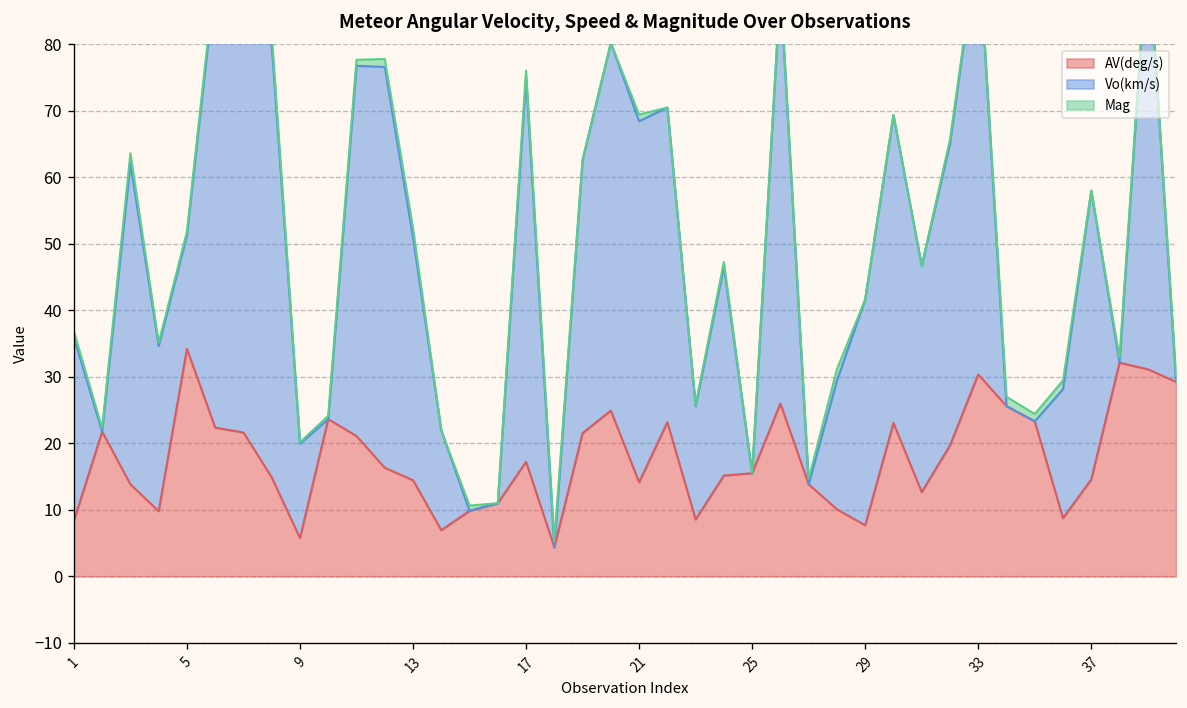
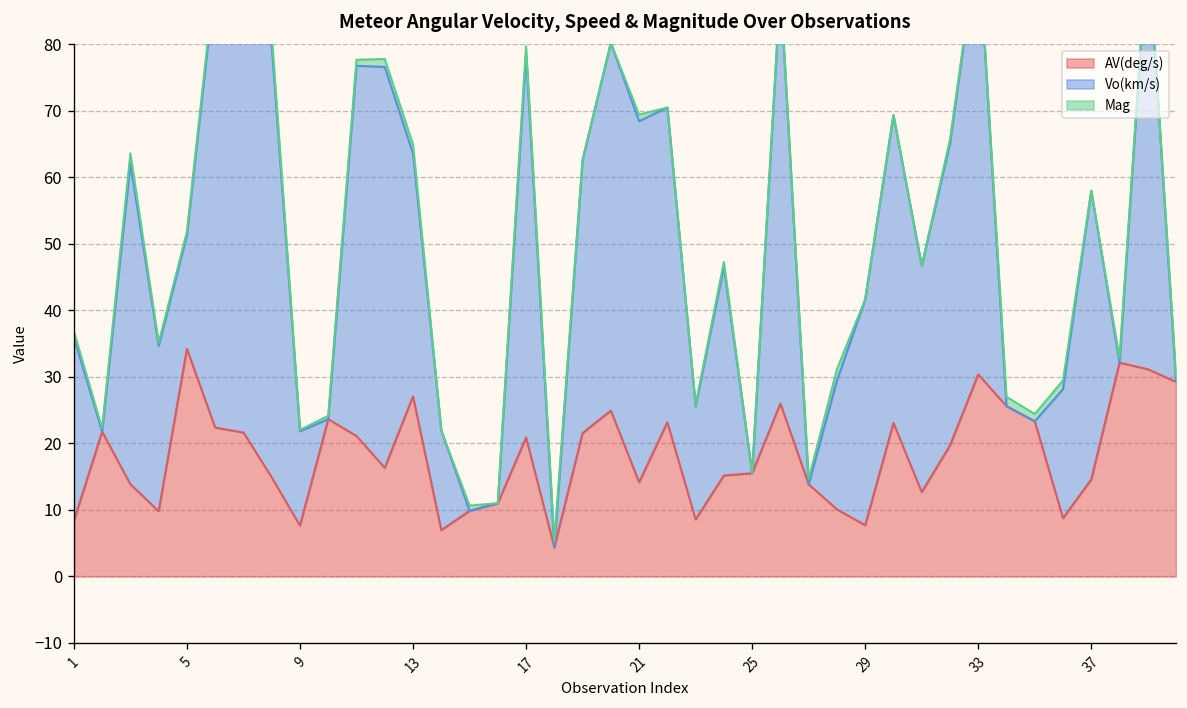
AV(deg/s), 9: 6 -> 8
AV(deg/s), 13: 14 -> 27
AV(deg/s), 17: 17 -> 21
